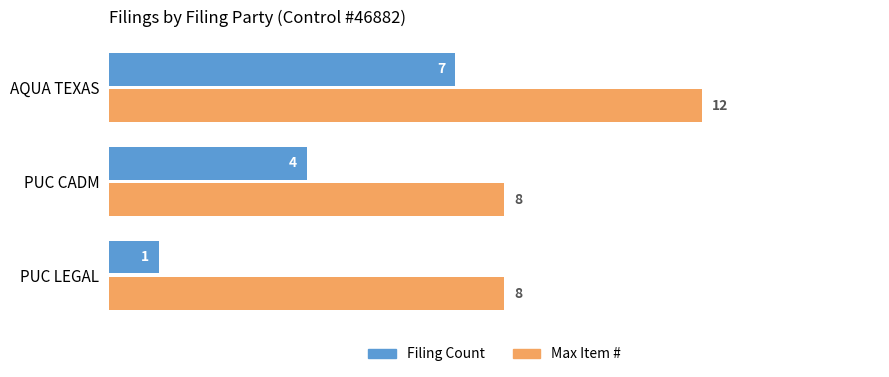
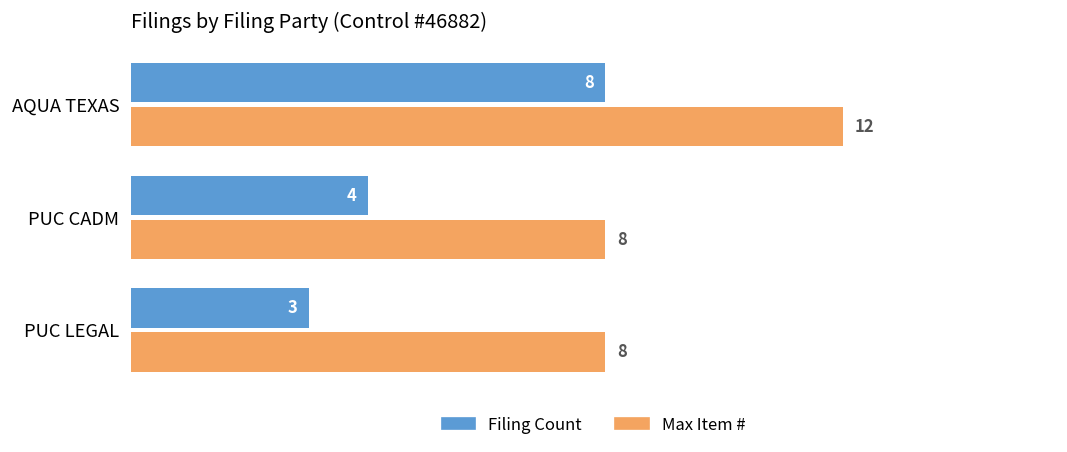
Filing Count, AQUA TEXAS: 7 -> 8
Filing Count, PUC LEGAL: 1 -> 3
